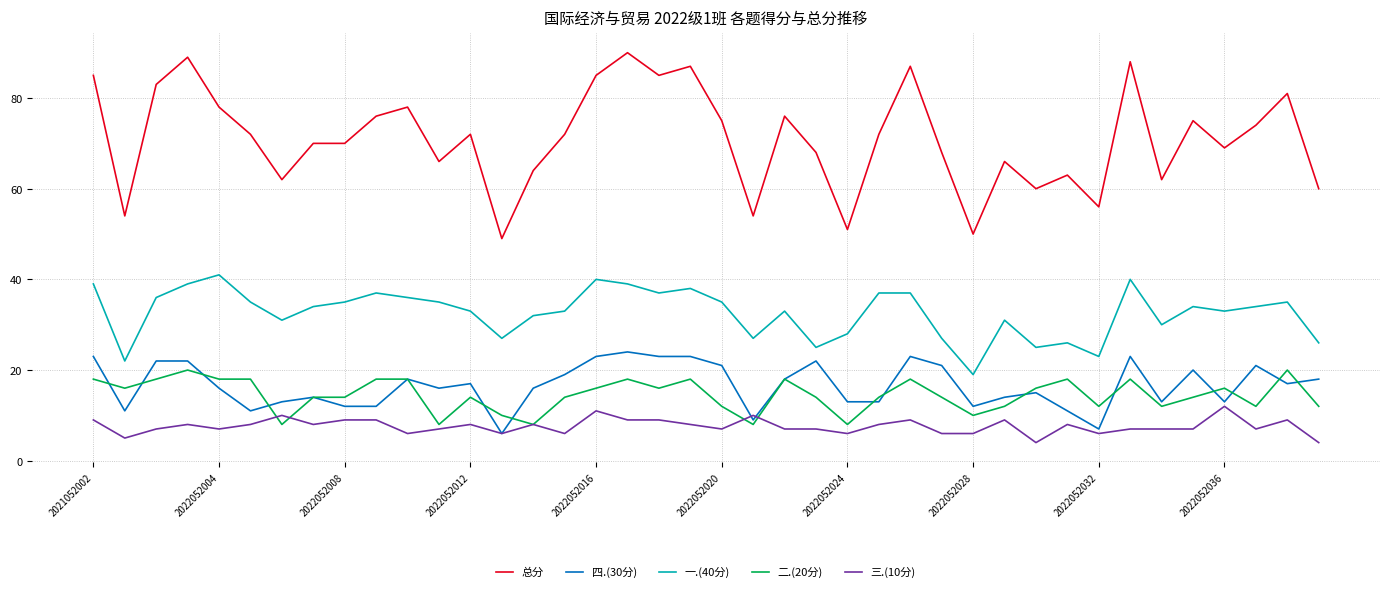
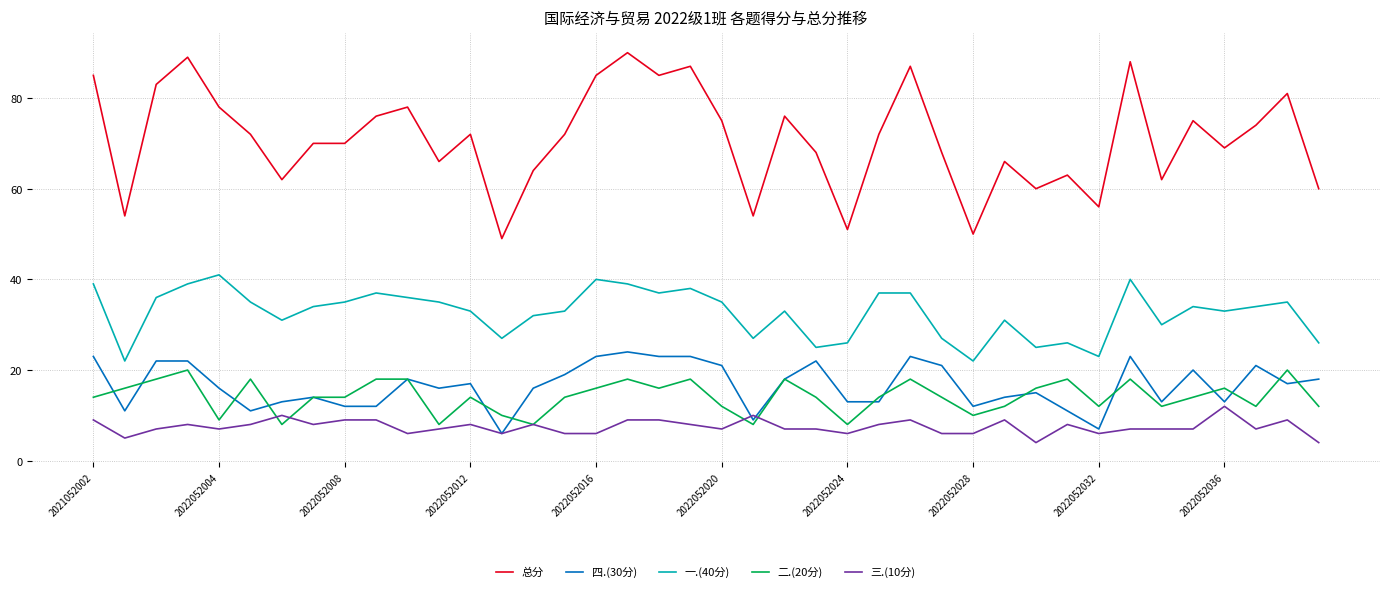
二.(20分), 2021052002: 18 -> 14
二.(20分), 2022052004: 18 -> 9
三.(10分), 2022052016: 11 -> 6
一.(40分), 2022052024: 28 -> 26
一.(40分), 2022052028: 19 -> 22
